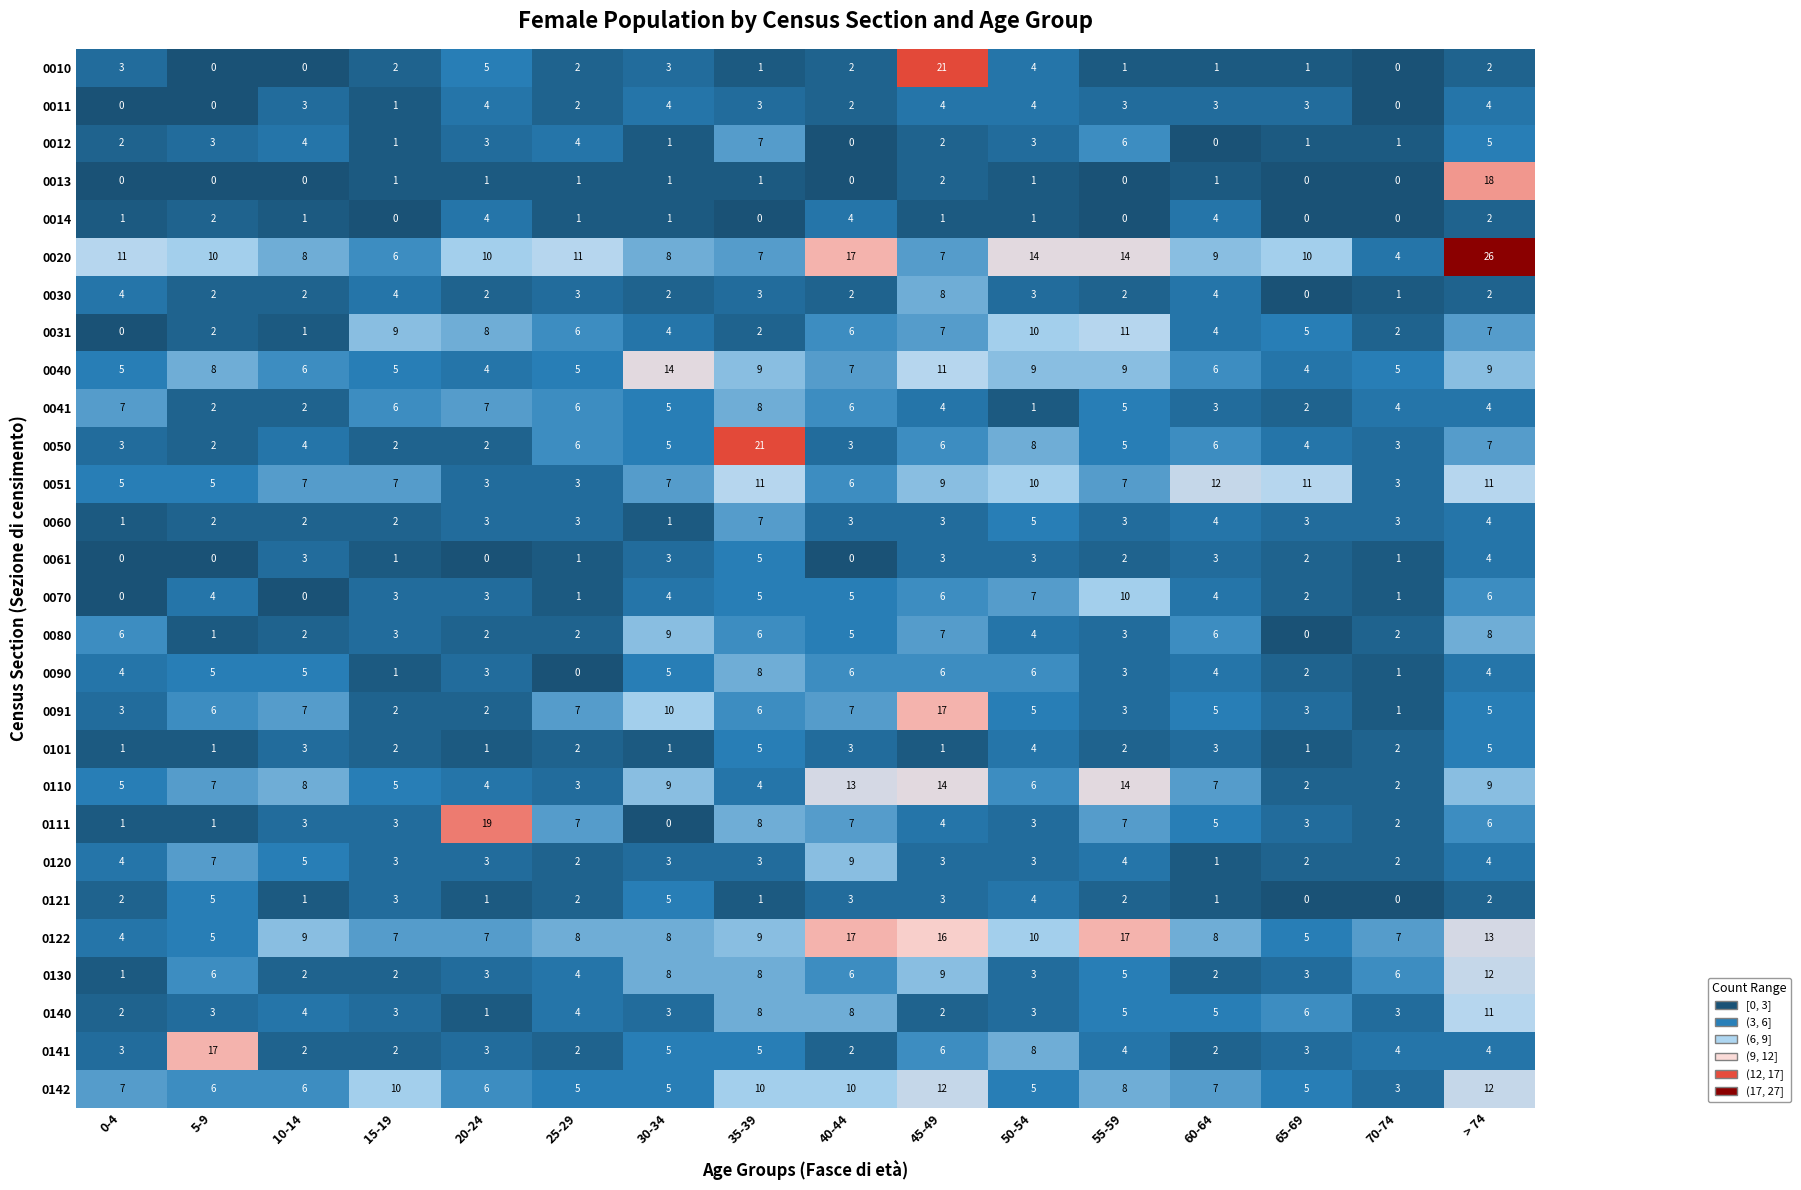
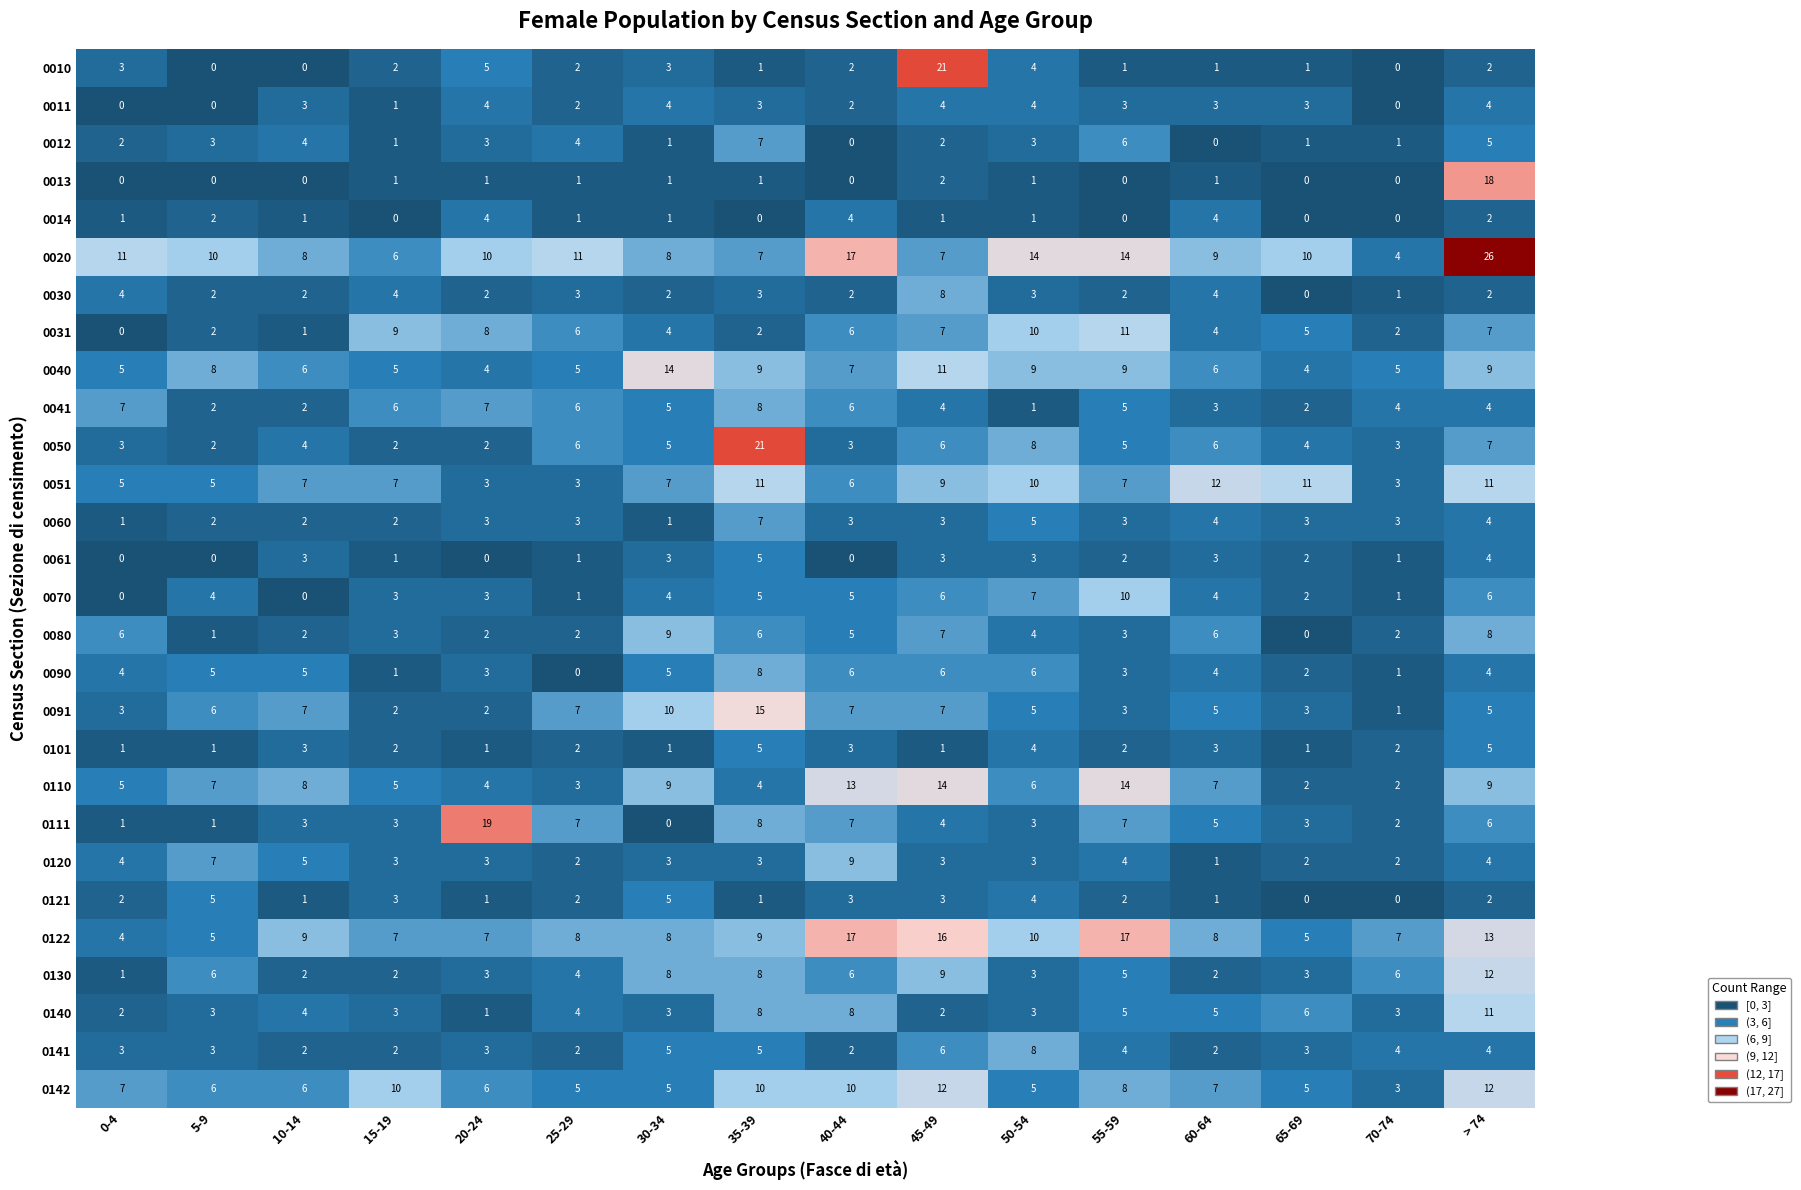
0091, 35-39: 6 -> 15
0091, 45-49: 17 -> 7
0141, 5-9: 17 -> 3
